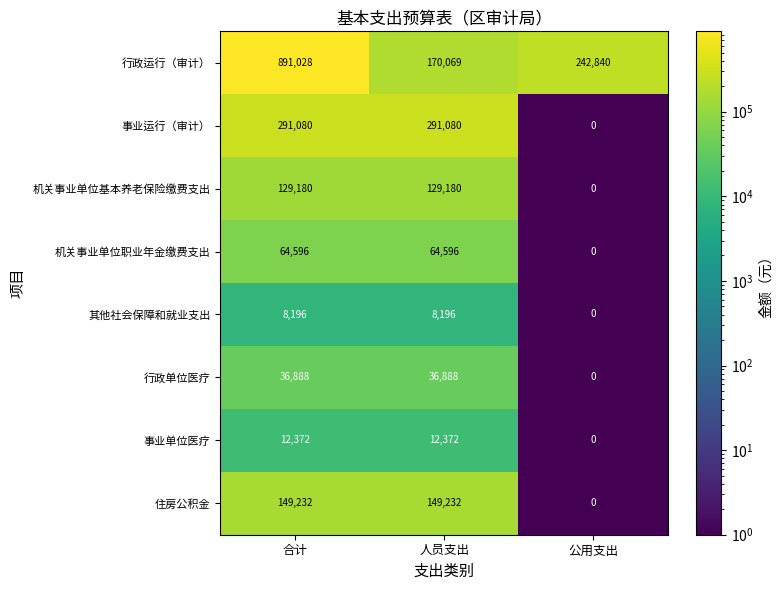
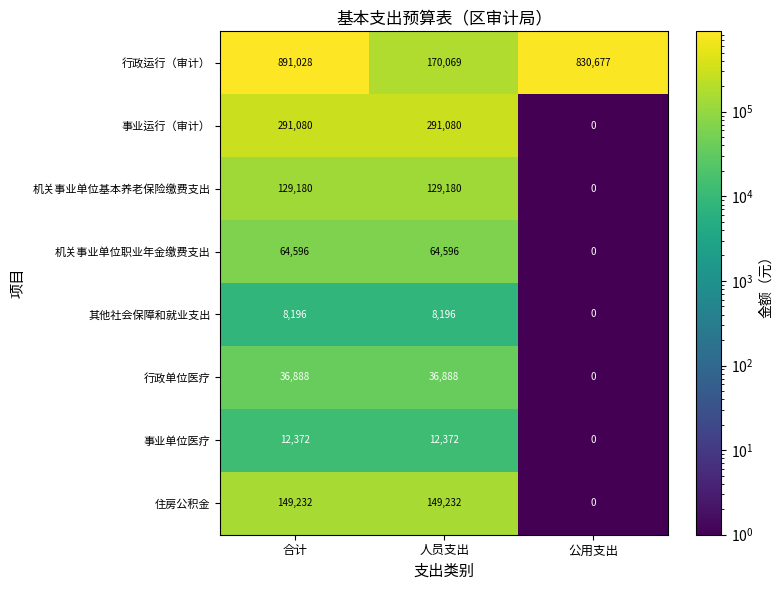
行政运行（审计）, 公用支出: 242,840 -> 830,677
